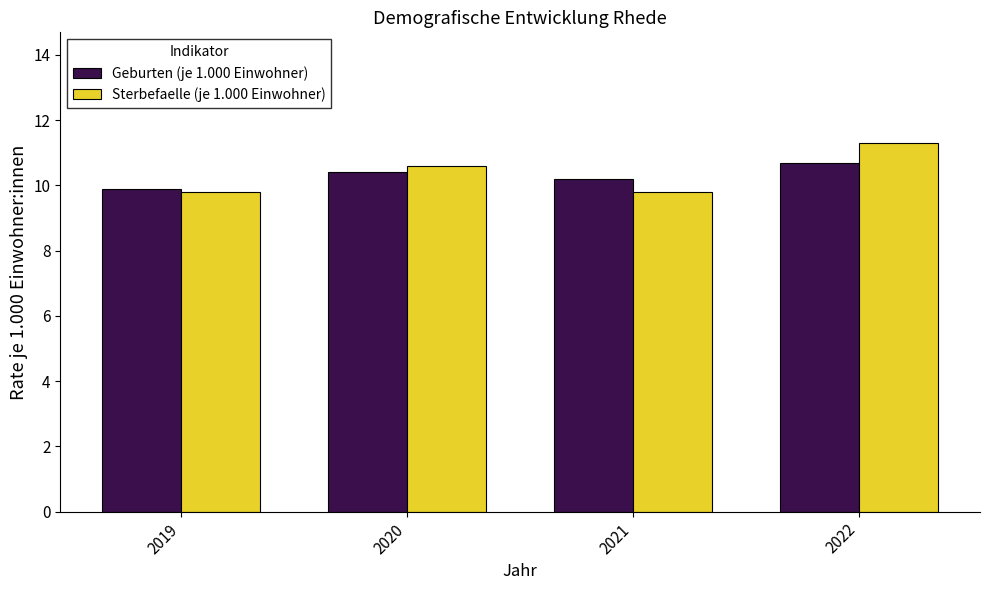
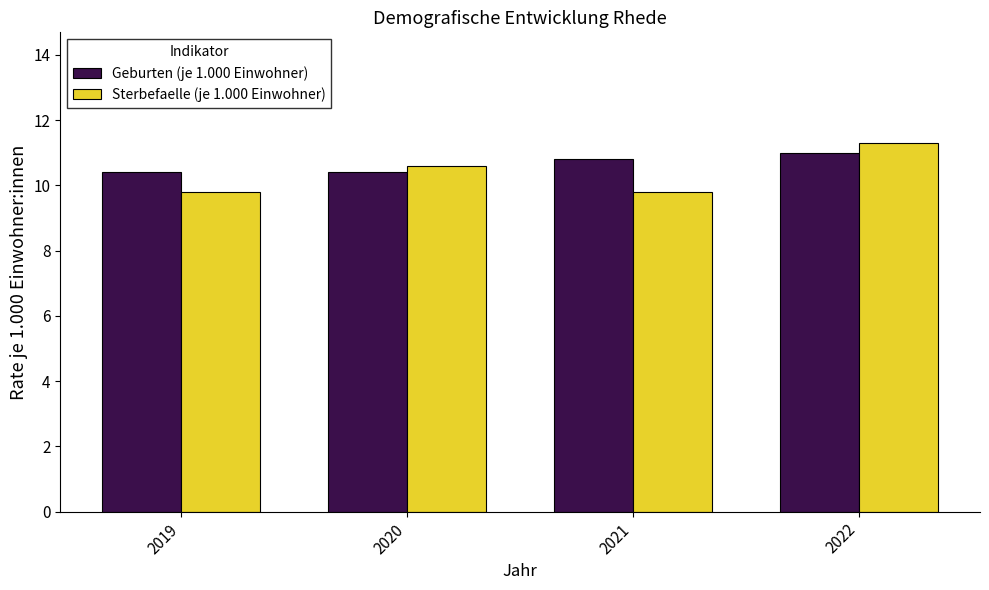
Geburten (je 1.000 Einwohner), 2019: 9.9 -> 10.4
Geburten (je 1.000 Einwohner), 2021: 10.2 -> 10.8
Geburten (je 1.000 Einwohner), 2022: 10.7 -> 11.0
